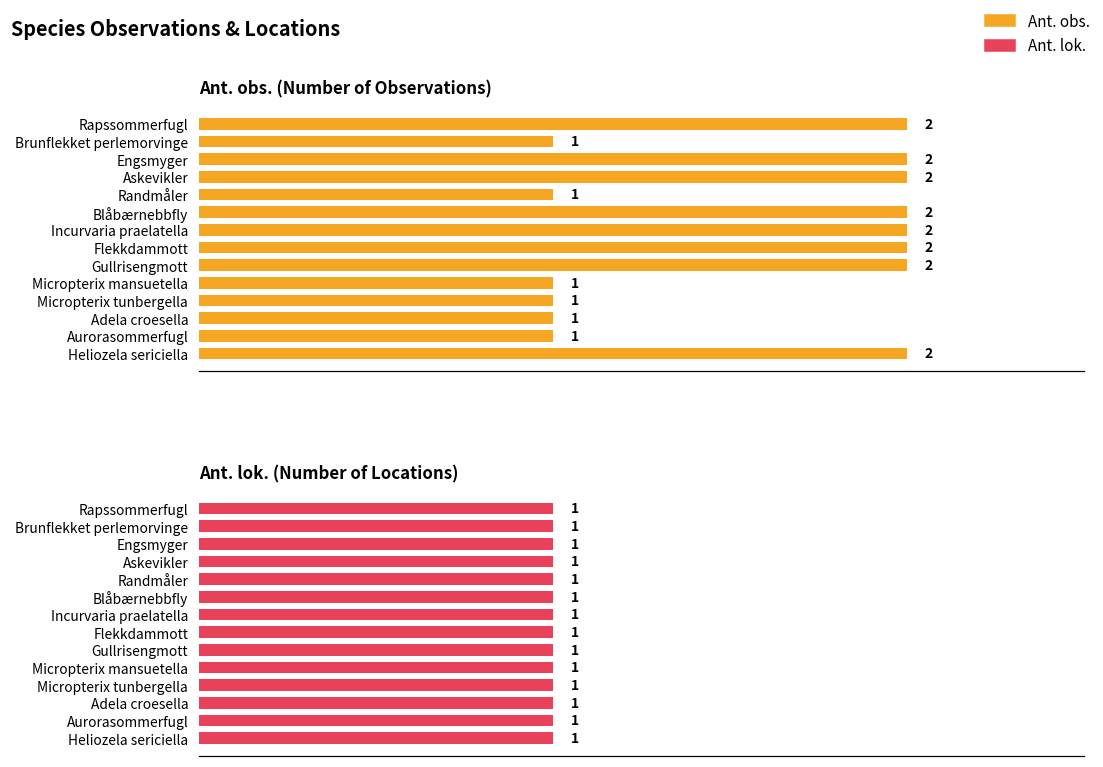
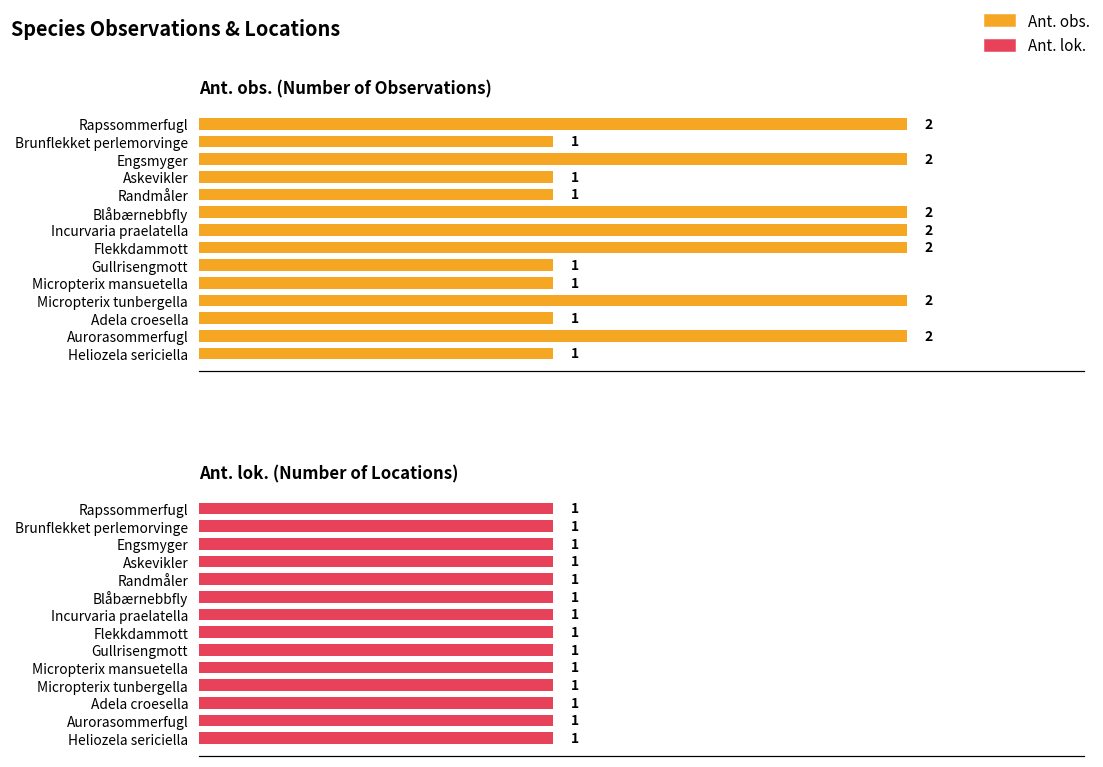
Ant. obs. (Number of Observations), Askevikler: 2 -> 1
Ant. obs. (Number of Observations), Gullrisengmott: 2 -> 1
Ant. obs. (Number of Observations), Micropterix tunbergella: 1 -> 2
Ant. obs. (Number of Observations), Aurorasommerfugl: 1 -> 2
Ant. obs. (Number of Observations), Heliozela sericiella: 2 -> 1
